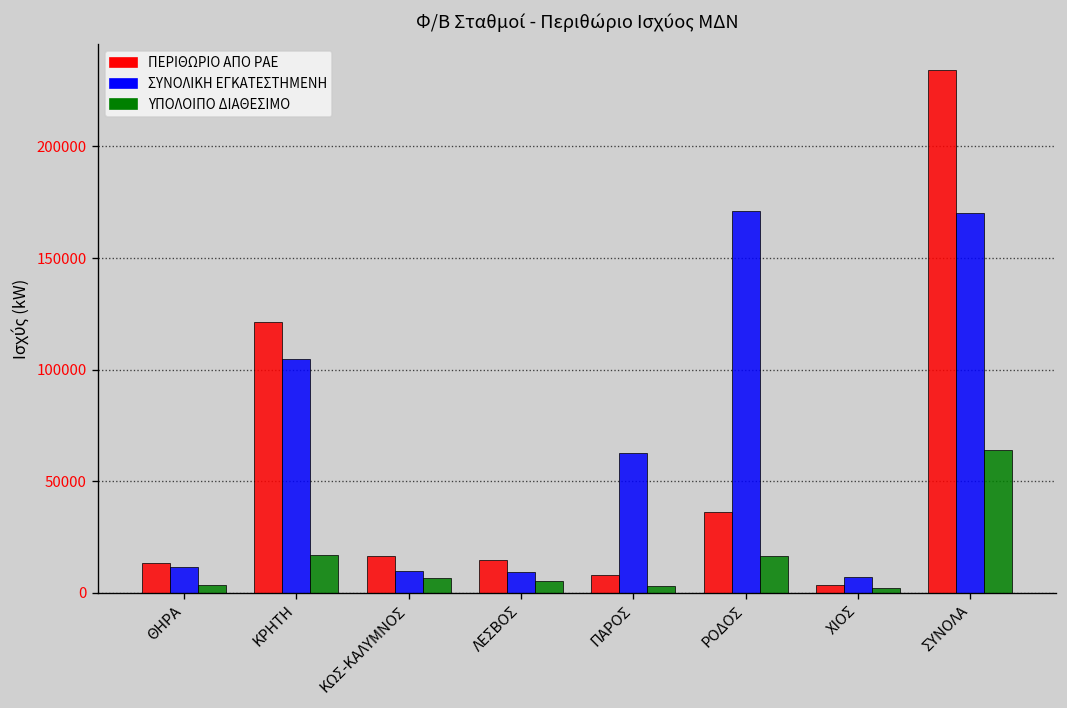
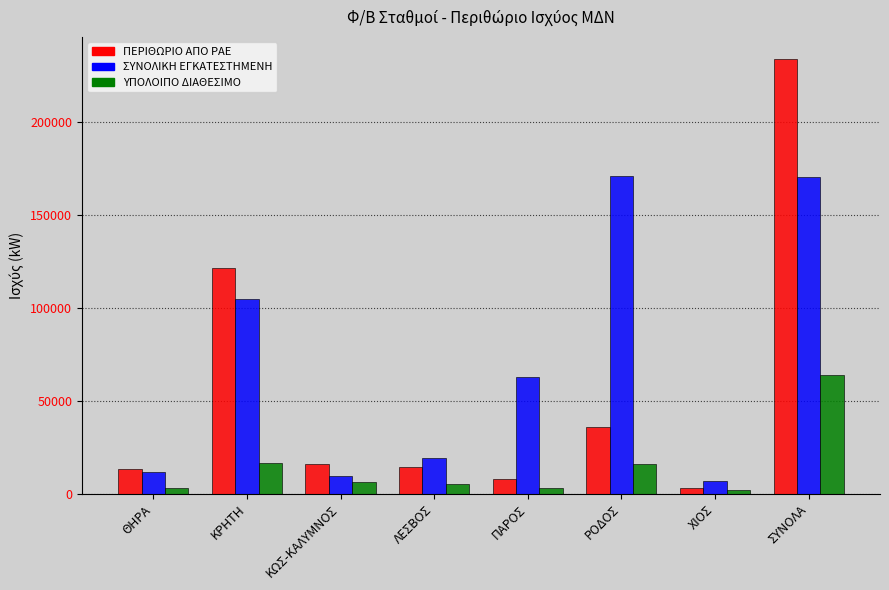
ΣΥΝΟΛΙΚΗ ΕΓΚΑΤΕΣΤΗΜΕΝΗ, ΛΕΣΒΟΣ: 9000 -> 19000
